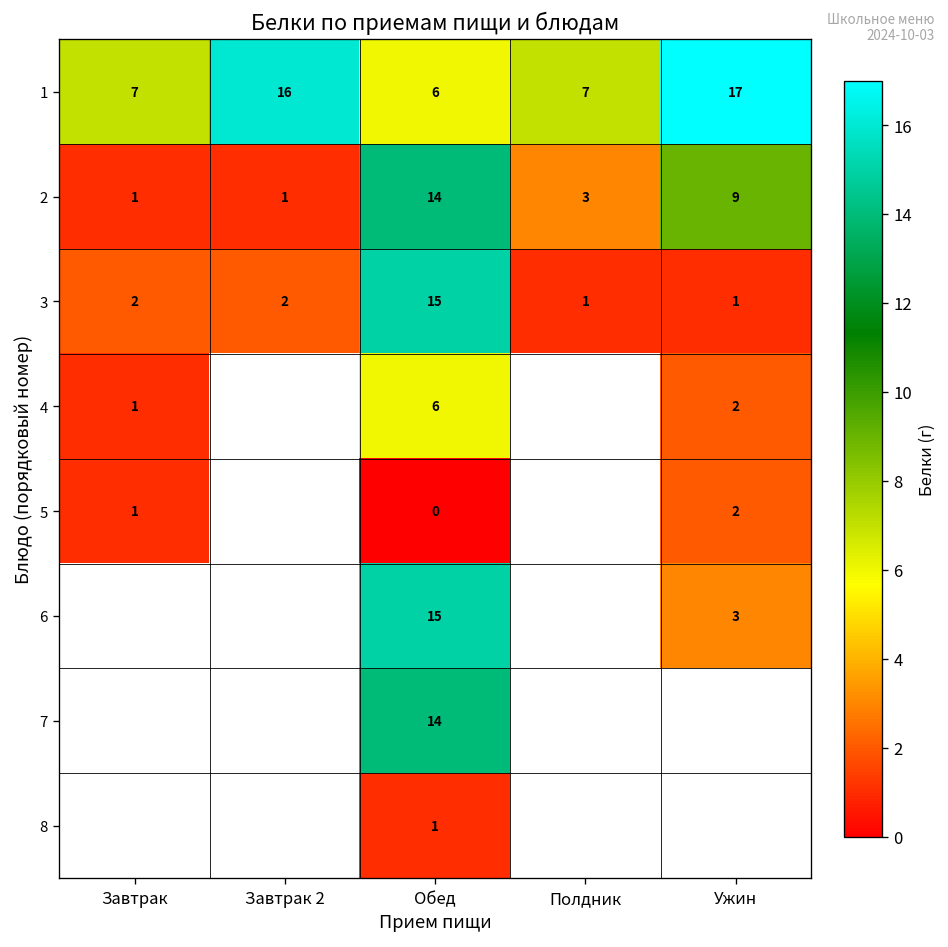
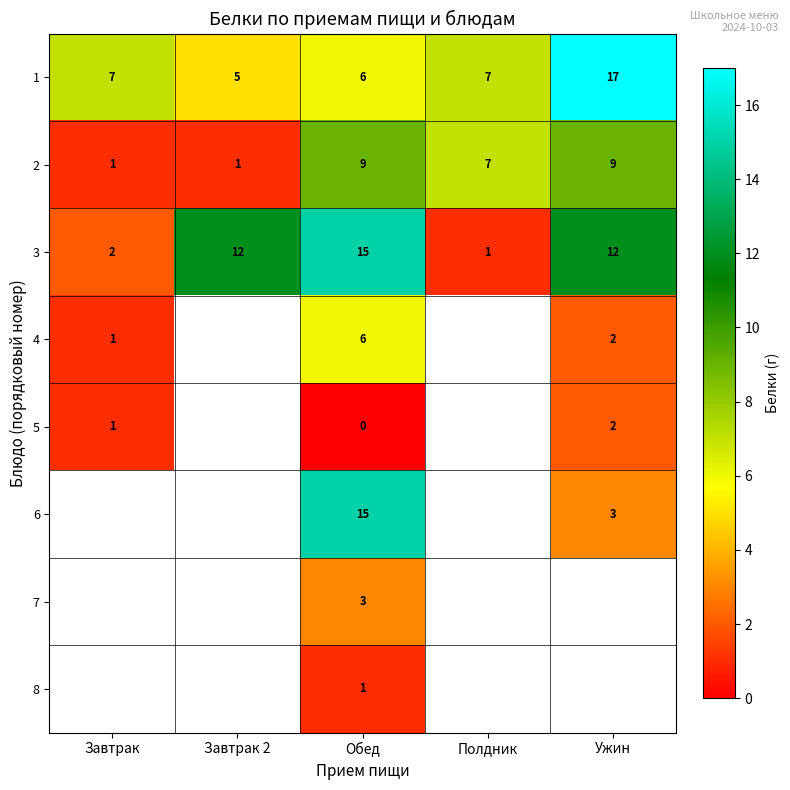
1, Завтрак 2: 16 -> 5
2, Обед: 14 -> 9
2, Полдник: 3 -> 7
3, Завтрак 2: 2 -> 12
3, Ужин: 1 -> 12
7, Обед: 14 -> 3
